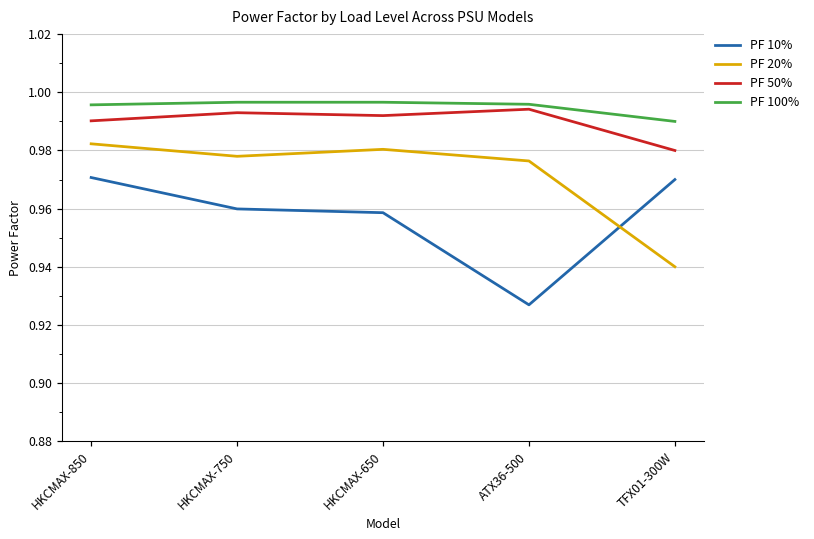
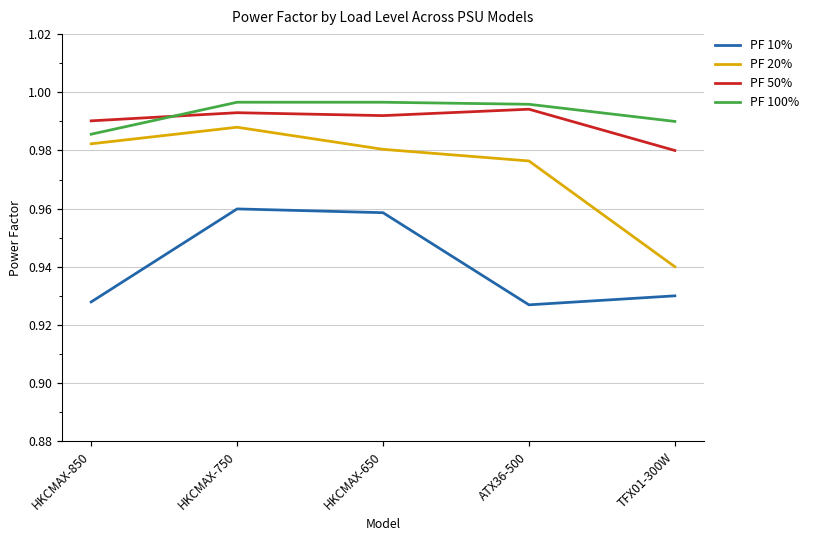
PF 10%, HKCMAX-850: 0.971 -> 0.928
PF 100%, HKCMAX-850: 0.996 -> 0.986
PF 20%, HKCMAX-750: 0.978 -> 0.988
PF 10%, TFX01-300W: 0.97 -> 0.93
